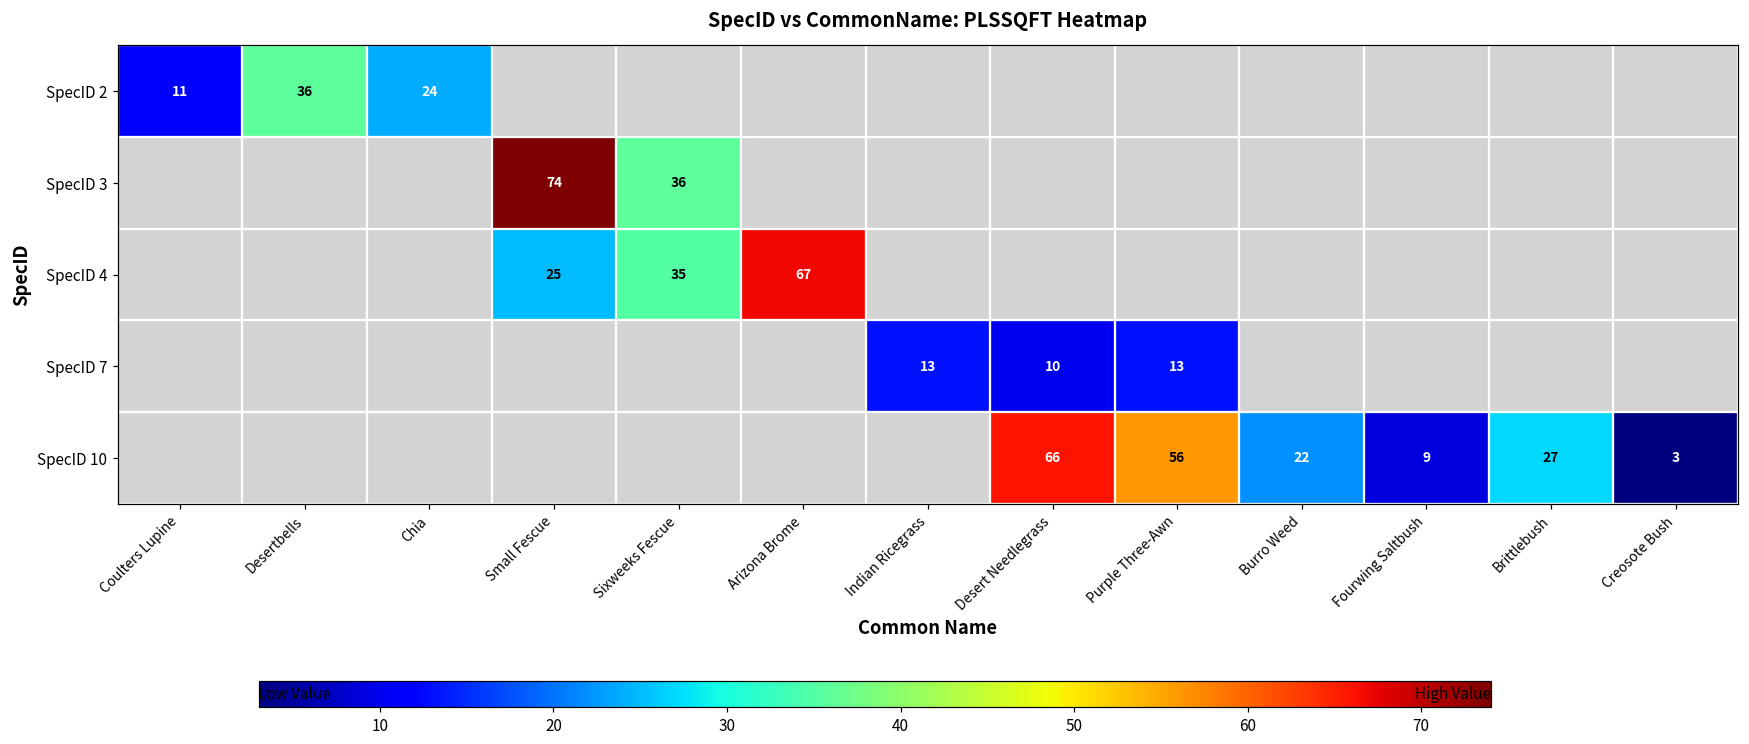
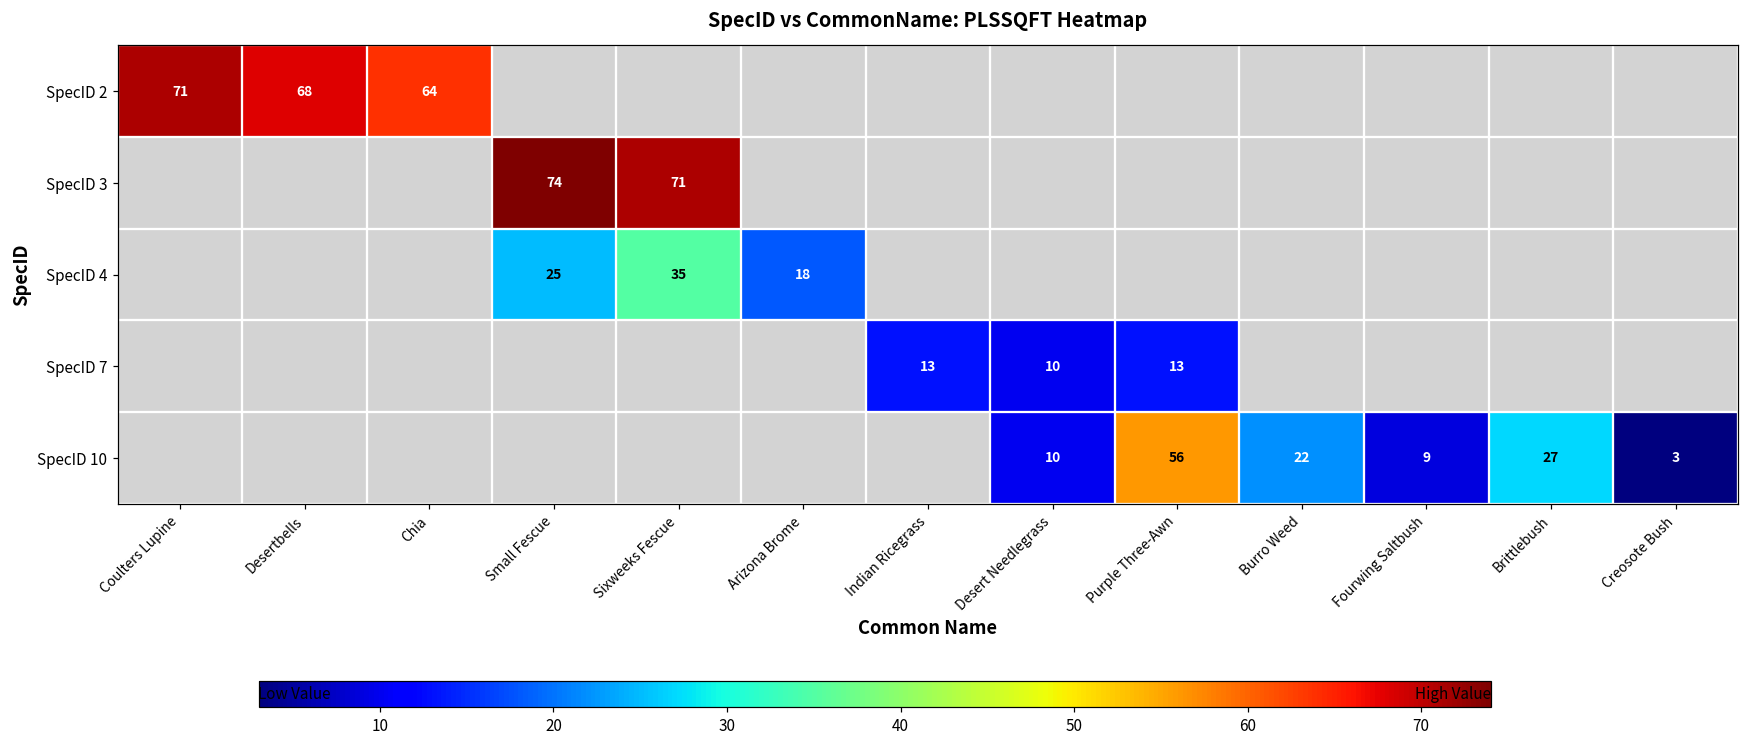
SpecID 2, Coulters Lupine: 11 -> 71
SpecID 2, Desertbells: 36 -> 68
SpecID 2, Chia: 24 -> 64
SpecID 3, Sixweeks Fescue: 36 -> 71
SpecID 4, Arizona Brome: 67 -> 18
SpecID 10, Desert Needlegrass: 66 -> 10
